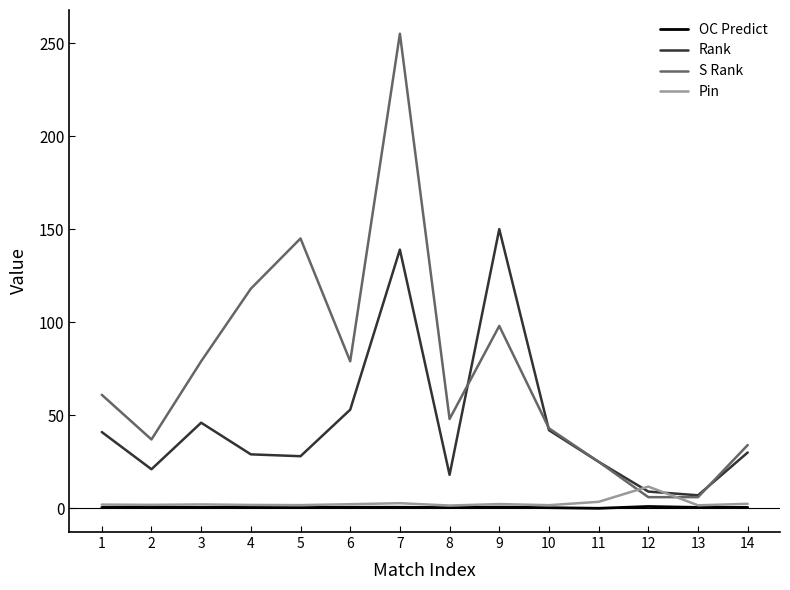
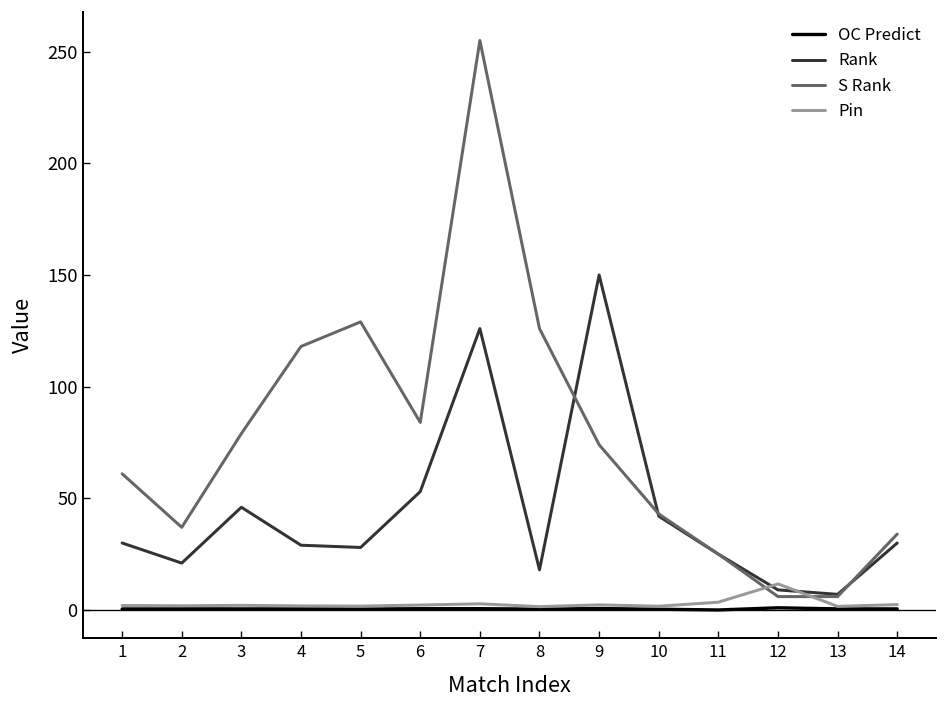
Rank, 1: 41 -> 30
S Rank, 5: 145 -> 129
S Rank, 6: 79 -> 84
Rank, 7: 139 -> 126
S Rank, 8: 48 -> 126
S Rank, 9: 98 -> 74
